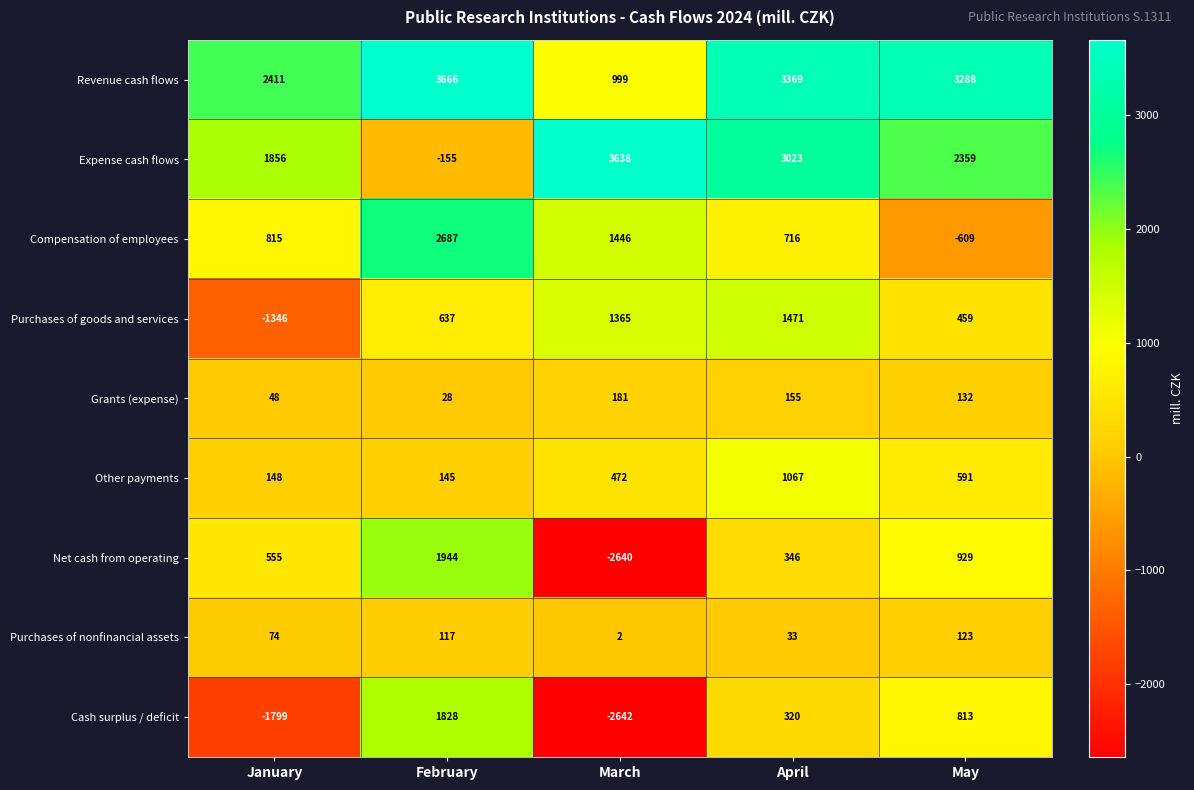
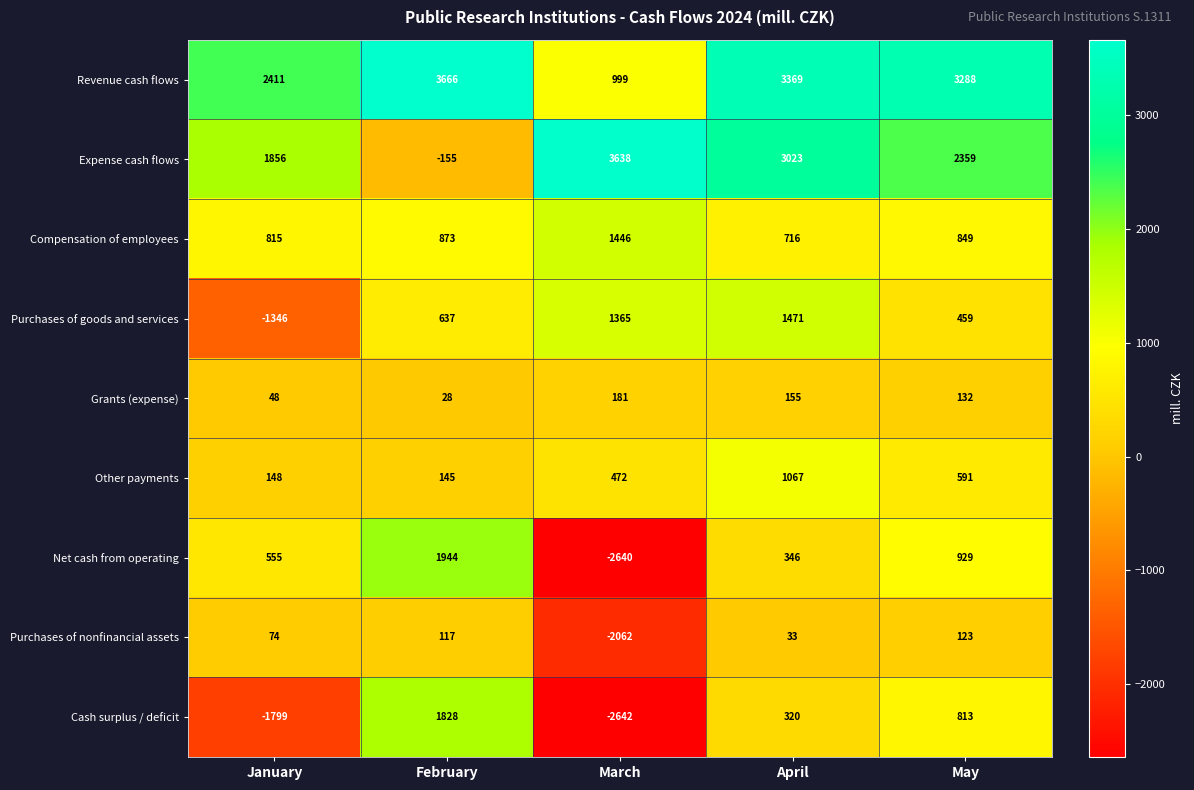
Compensation of employees, February: 2687 -> 873
Compensation of employees, May: -609 -> 849
Purchases of nonfinancial assets, March: 2 -> -2062
